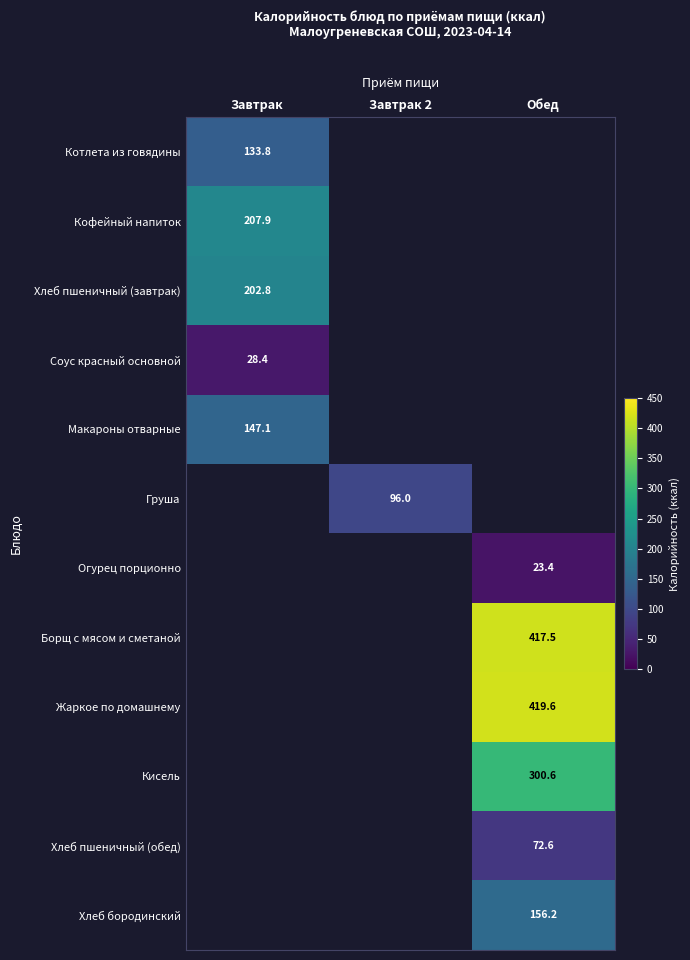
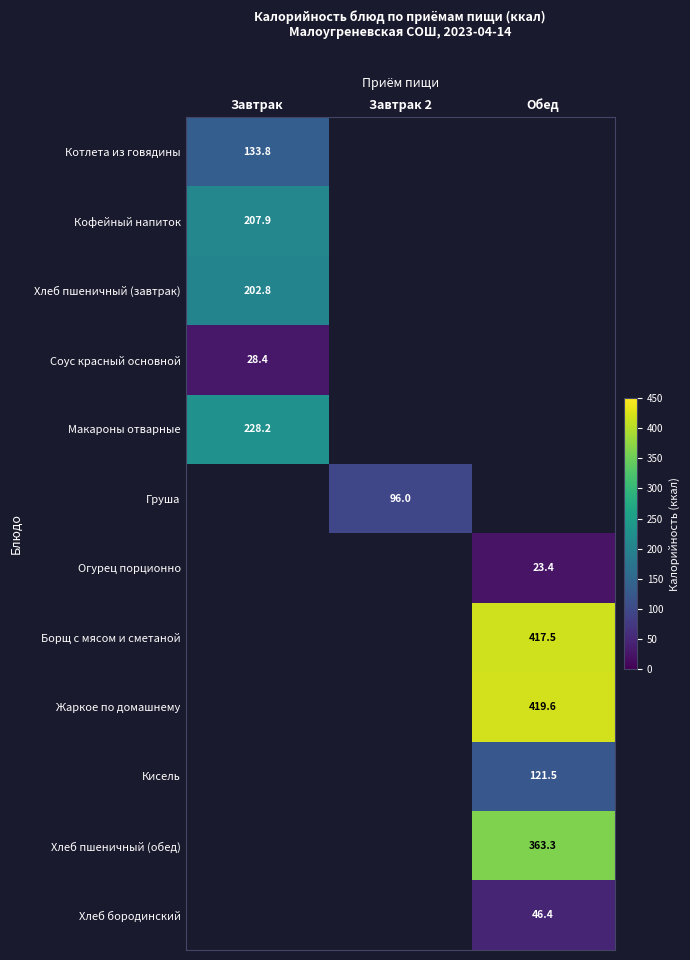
Макароны отварные, Завтрак: 147.1 -> 228.2
Кисель, Обед: 300.6 -> 121.5
Хлеб пшеничный (обед), Обед: 72.6 -> 363.3
Хлеб бородинский, Обед: 156.2 -> 46.4
